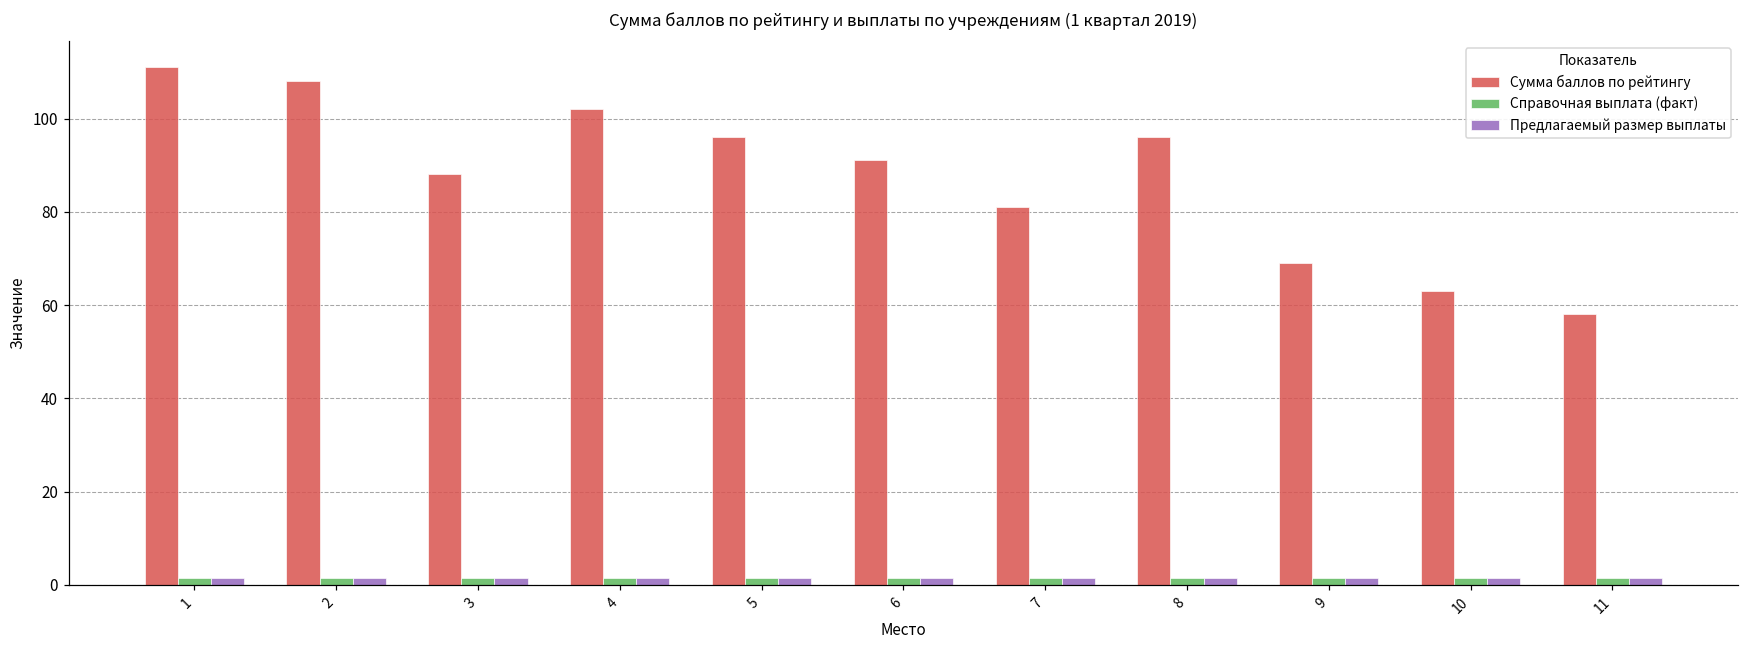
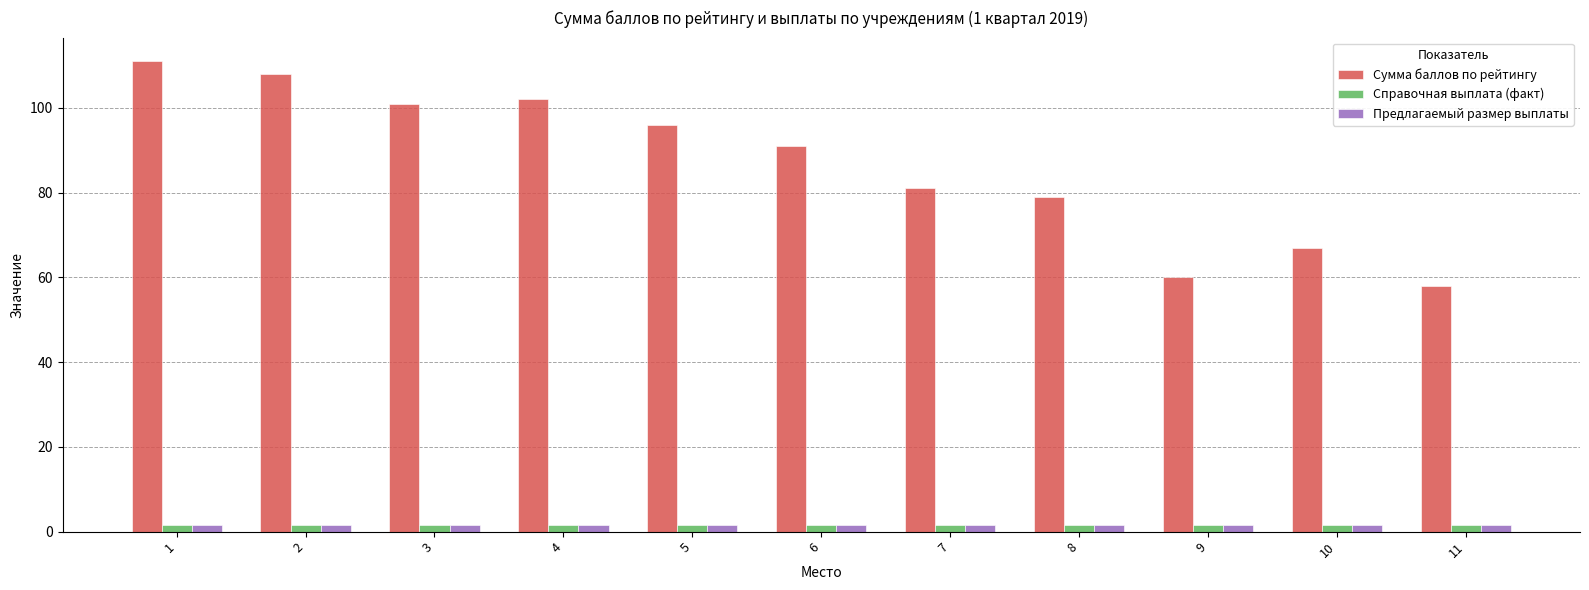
Сумма баллов по рейтингу, 3: 88 -> 101
Сумма баллов по рейтингу, 8: 96 -> 79
Сумма баллов по рейтингу, 9: 69 -> 60
Сумма баллов по рейтингу, 10: 63 -> 67
